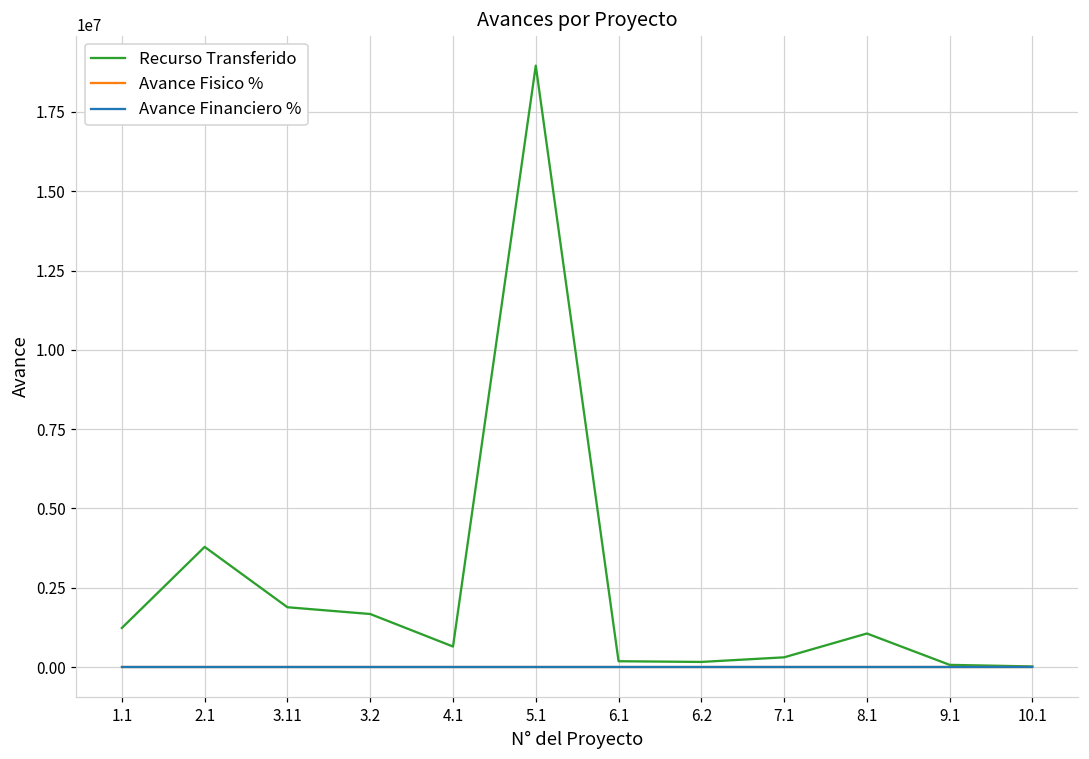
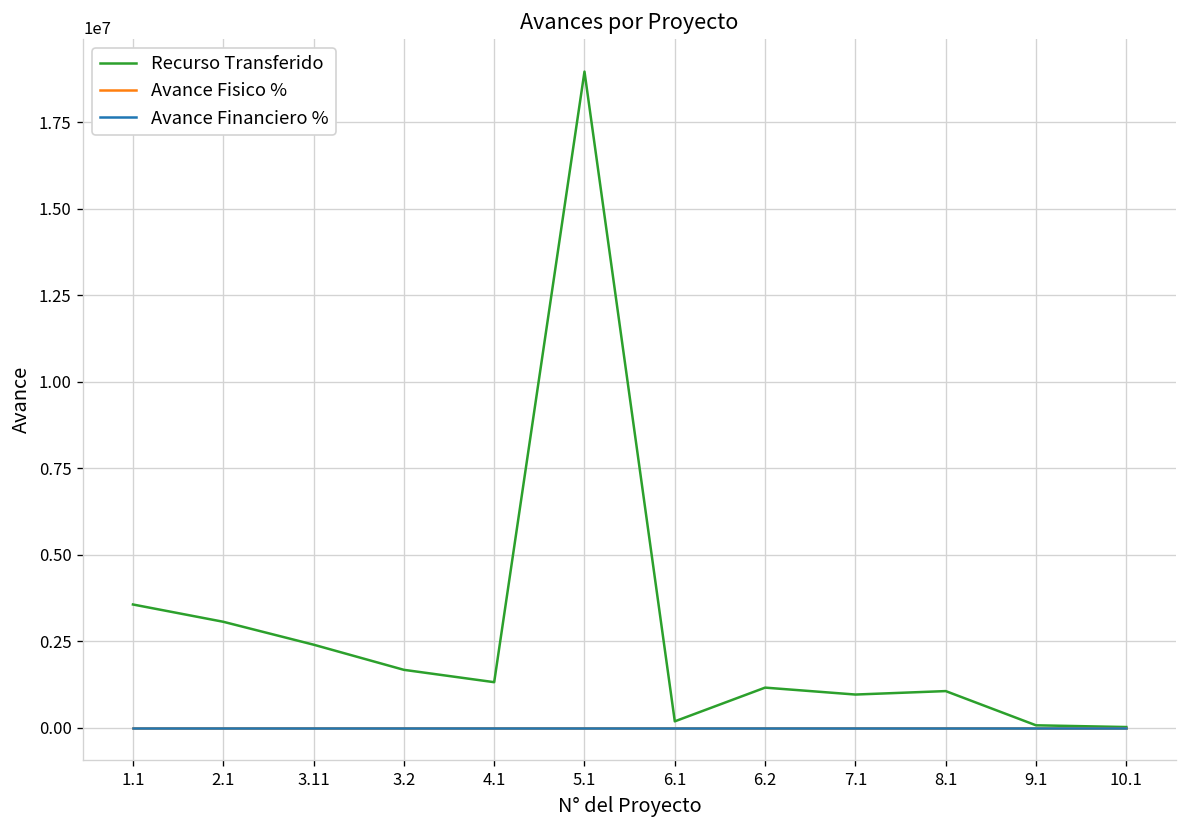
Recurso Transferido, 1.1: 1200000 -> 3600000
Recurso Transferido, 2.1: 3800000 -> 3100000
Recurso Transferido, 3.11: 1900000 -> 2400000
Recurso Transferido, 4.1: 600000 -> 1300000
Recurso Transferido, 6.2: 200000 -> 1200000
Recurso Transferido, 7.1: 300000 -> 1000000
